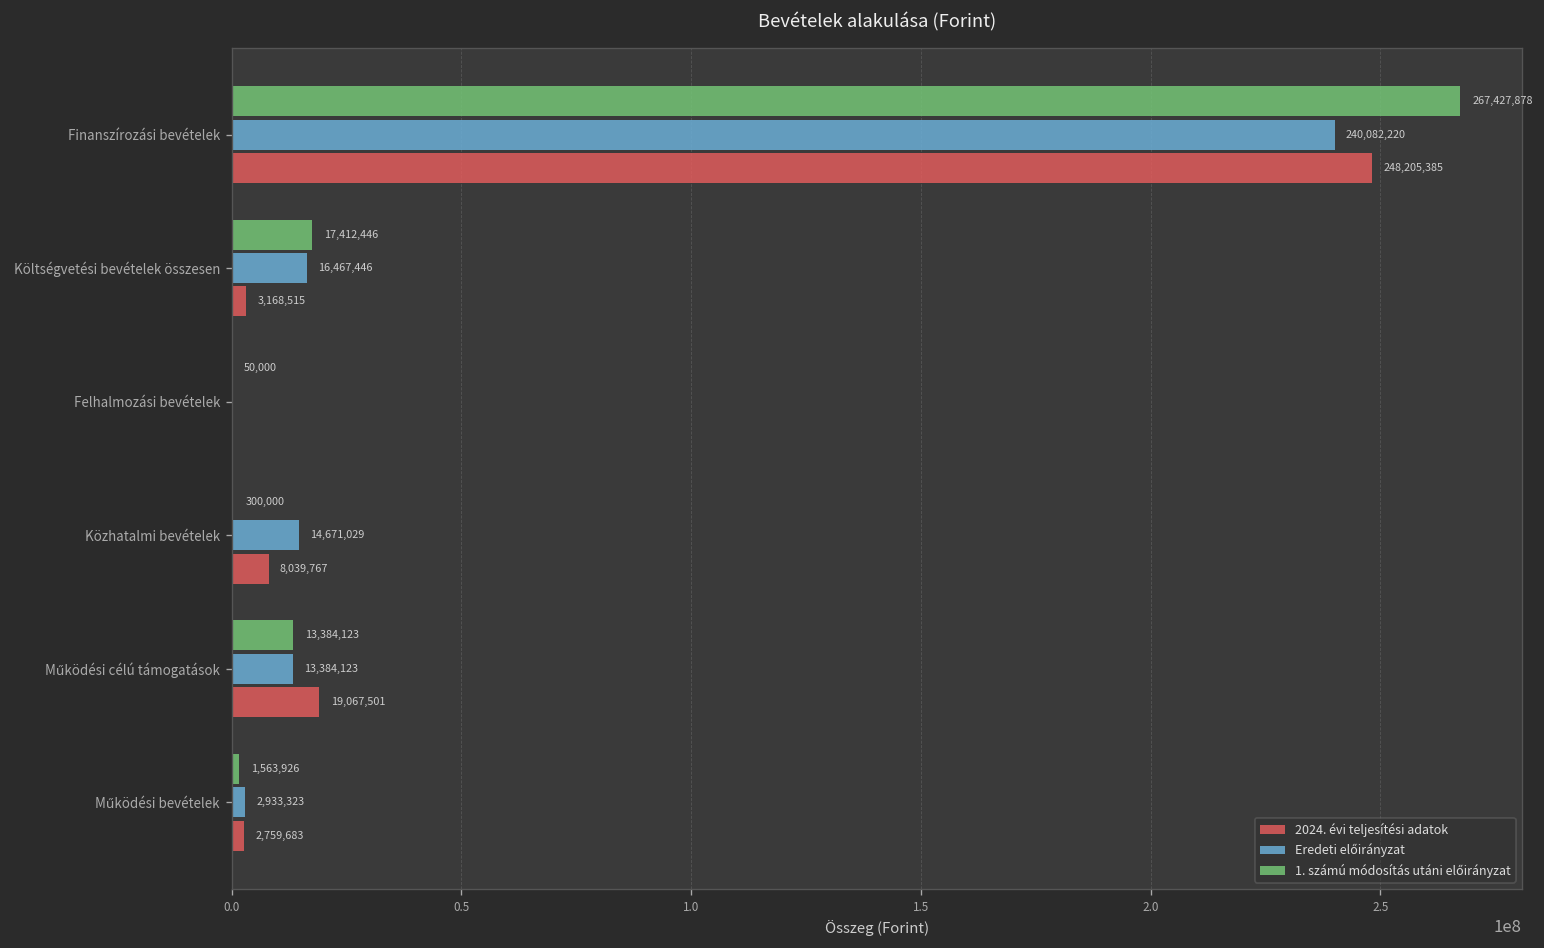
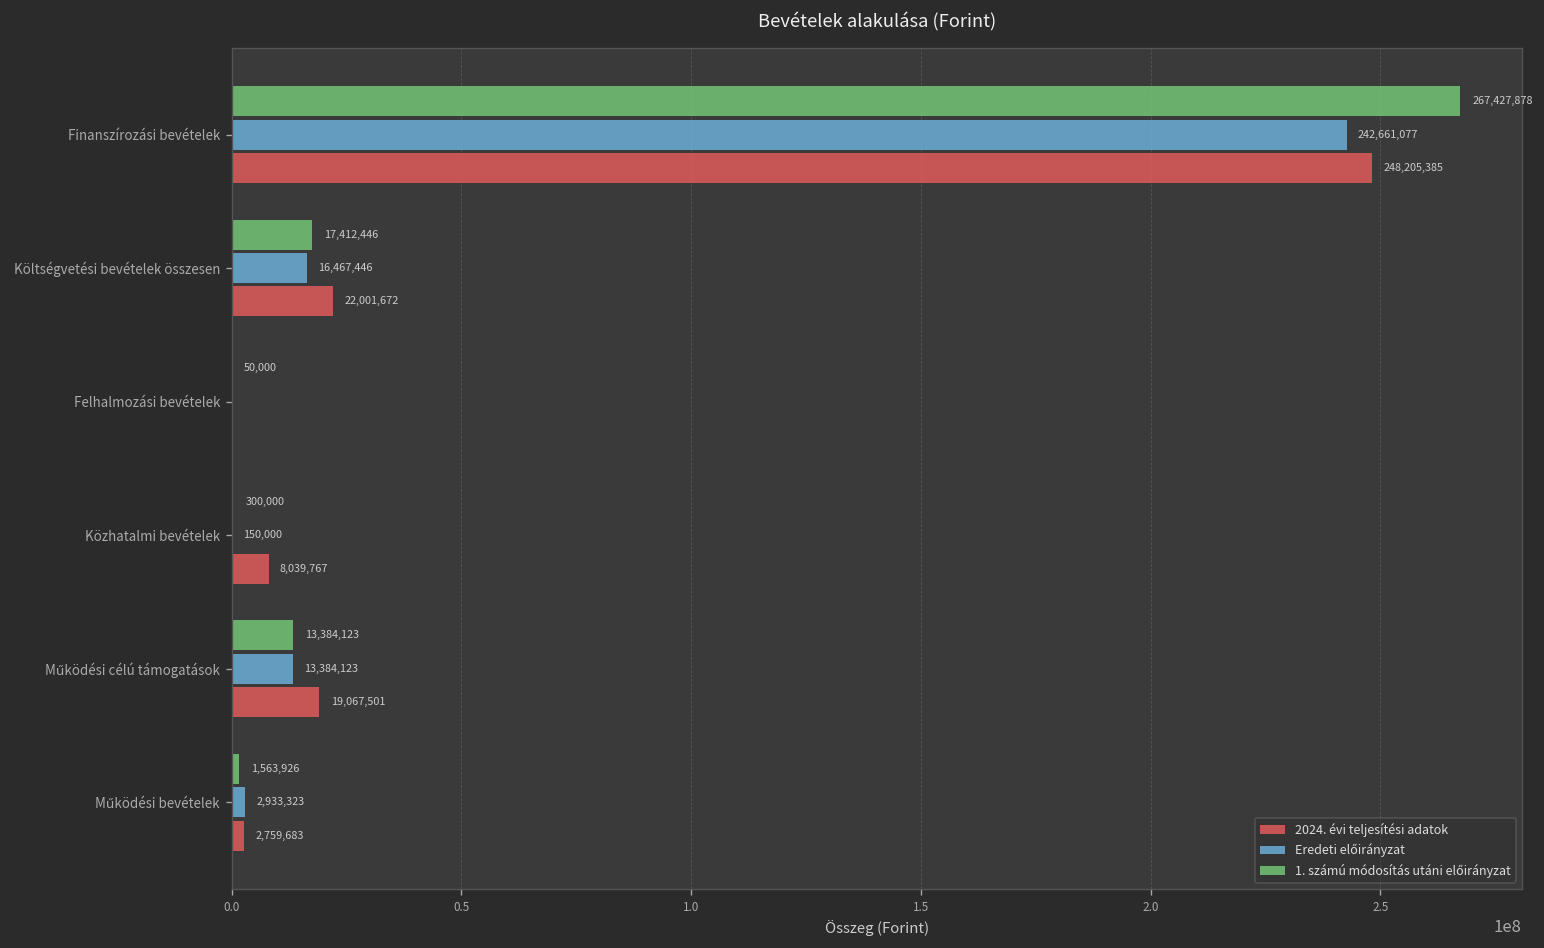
Eredeti előirányzat, Finanszírozási bevételek: 240,082,220 -> 242,661,077
2024. évi teljesítési adatok, Költségvetési bevételek összesen: 3,168,515 -> 22,001,672
Eredeti előirányzat, Közhatalmi bevételek: 14,671,029 -> 150,000
